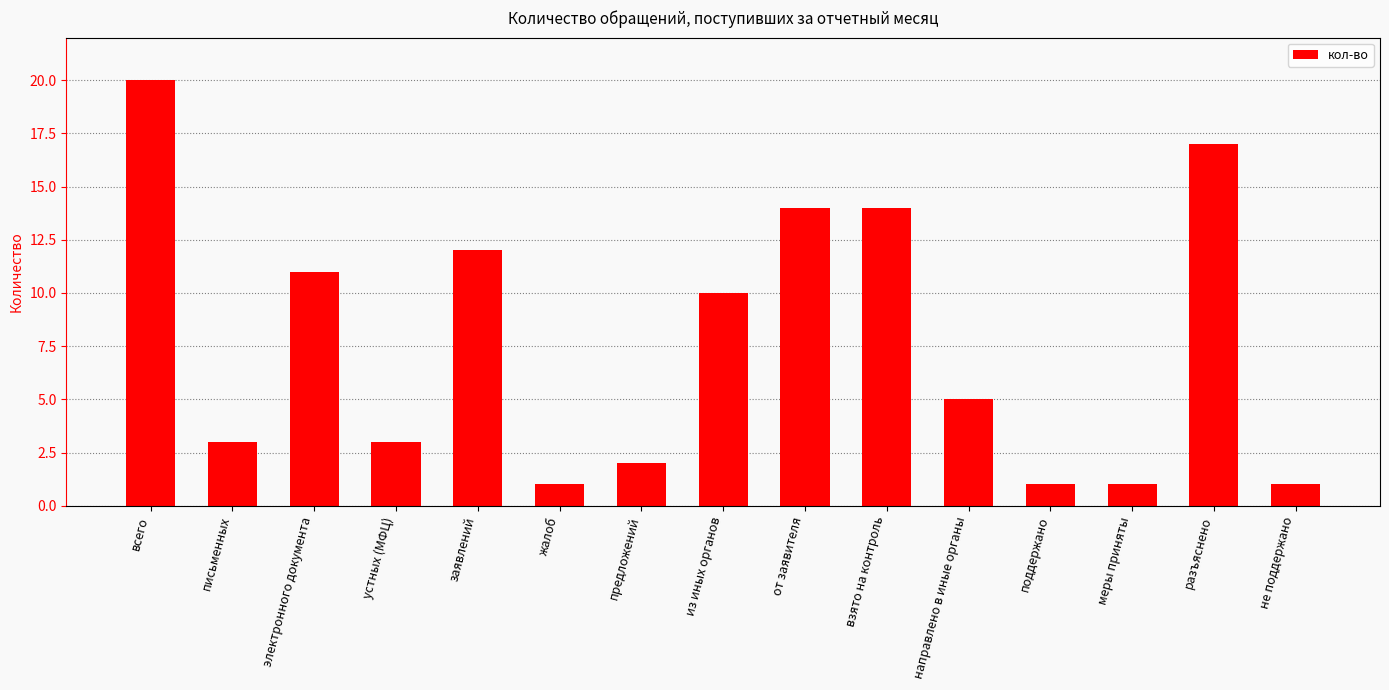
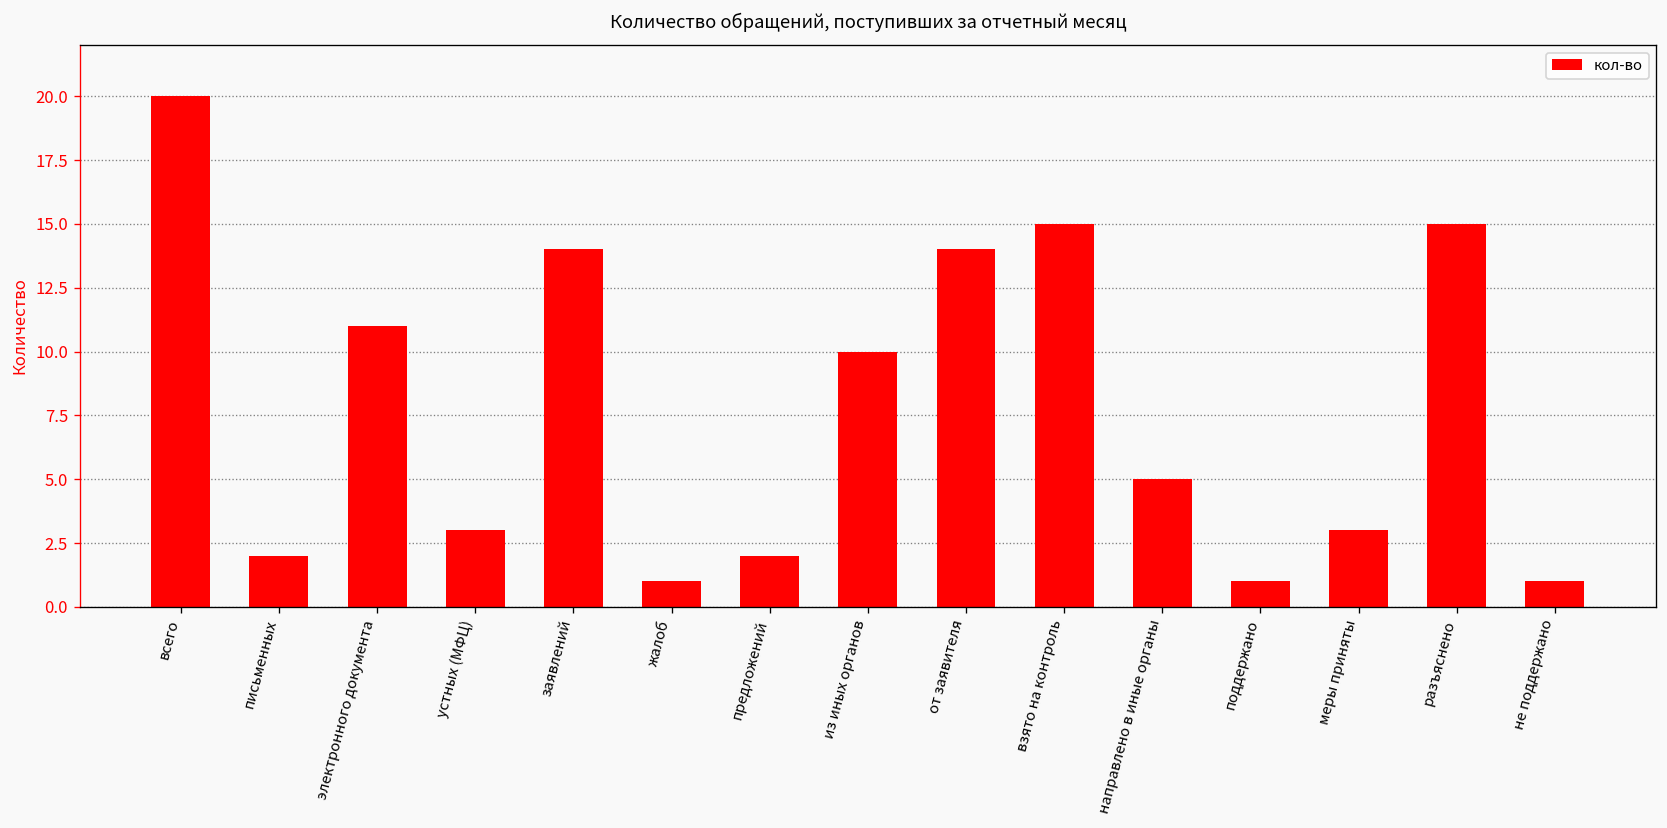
письменных: 3 -> 2
заявлений: 12 -> 14
взято на контроль: 14 -> 15
меры приняты: 1 -> 3
разъяснено: 17 -> 15
